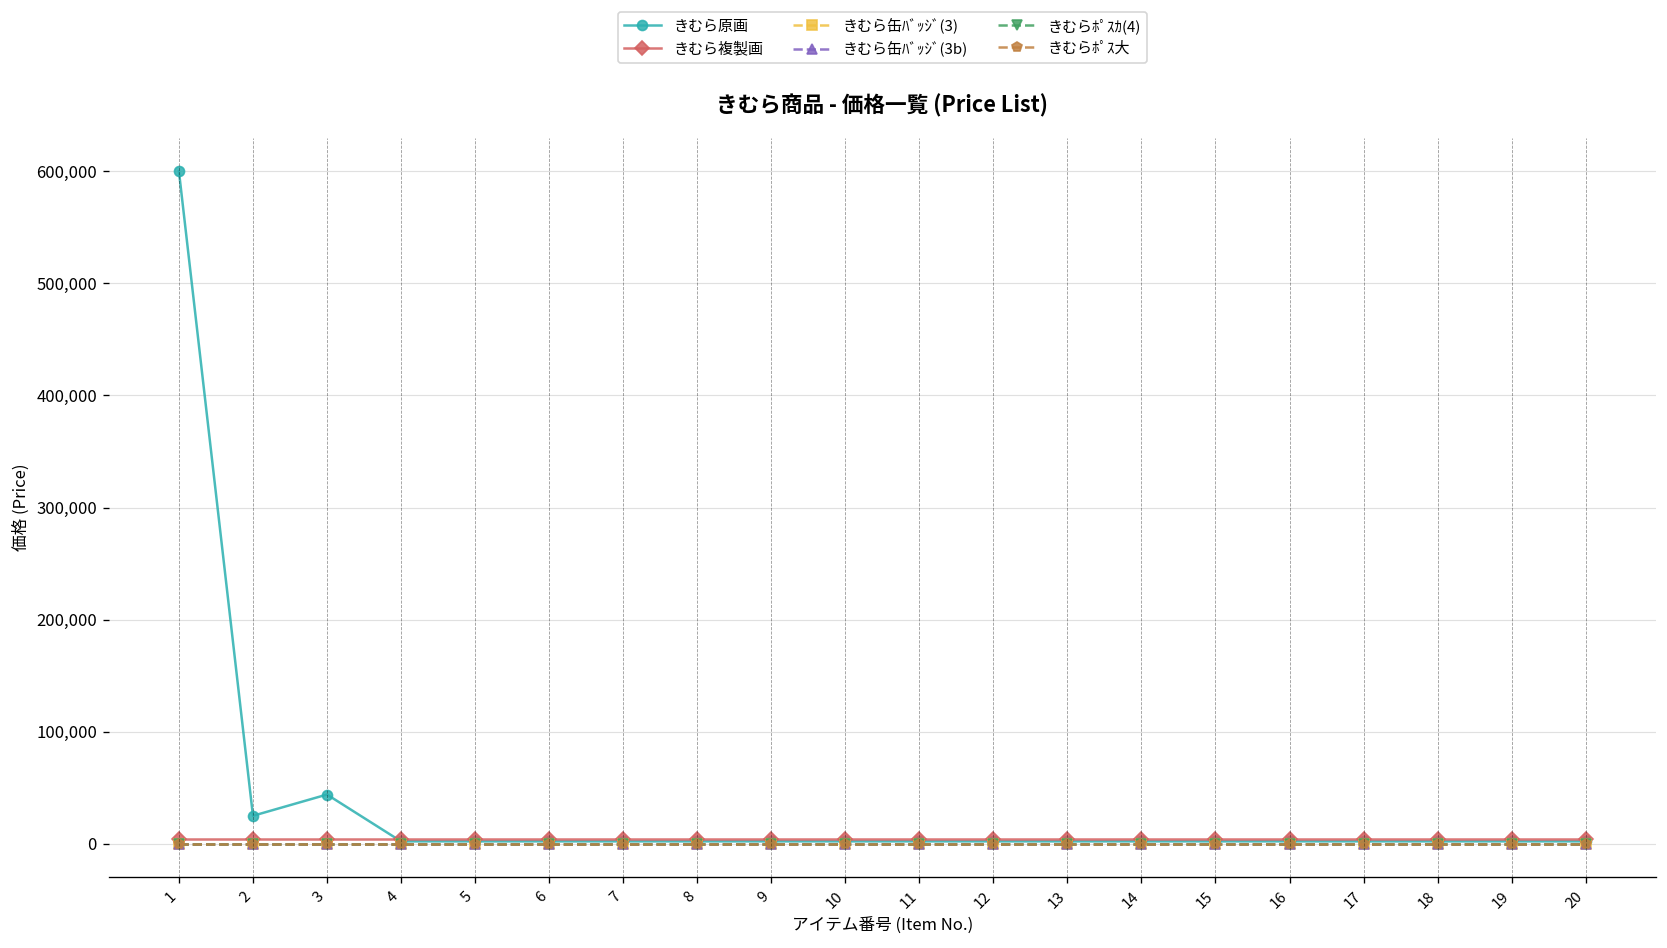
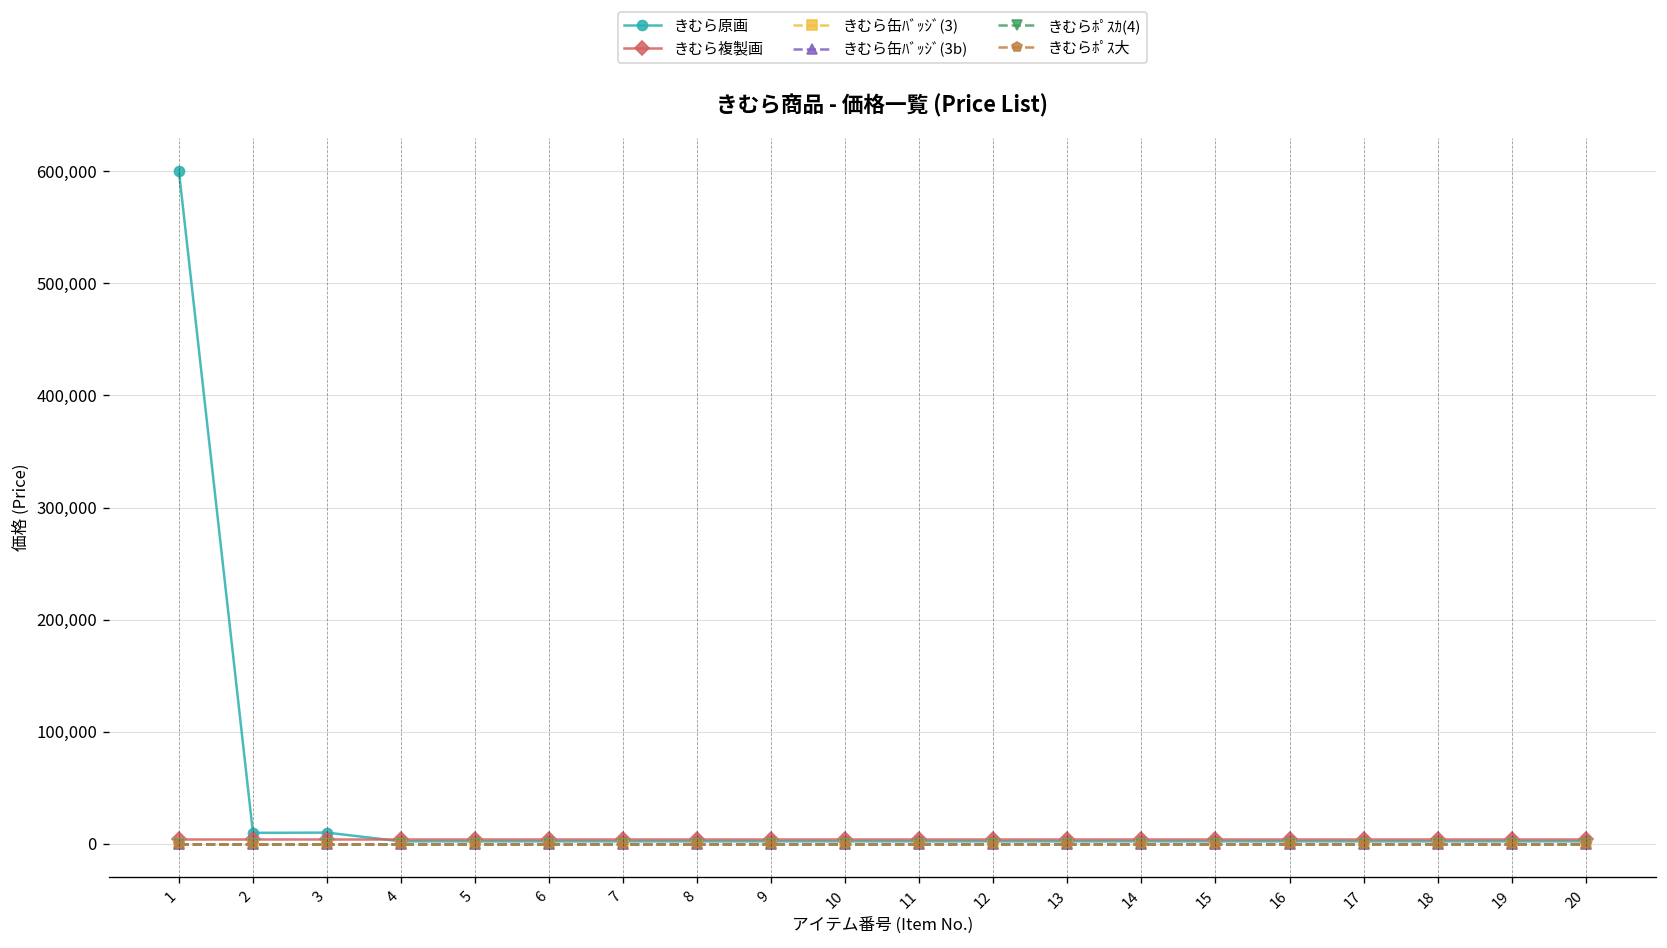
きむら原画, 2: 30,000 -> 10,000
きむら原画, 3: 40,000 -> 10,000
